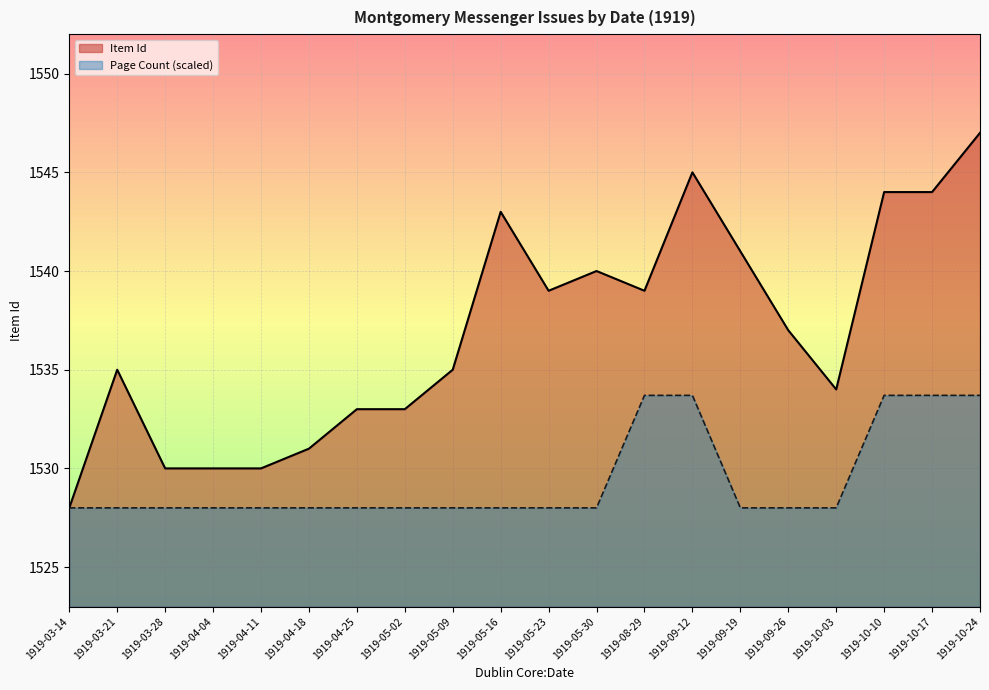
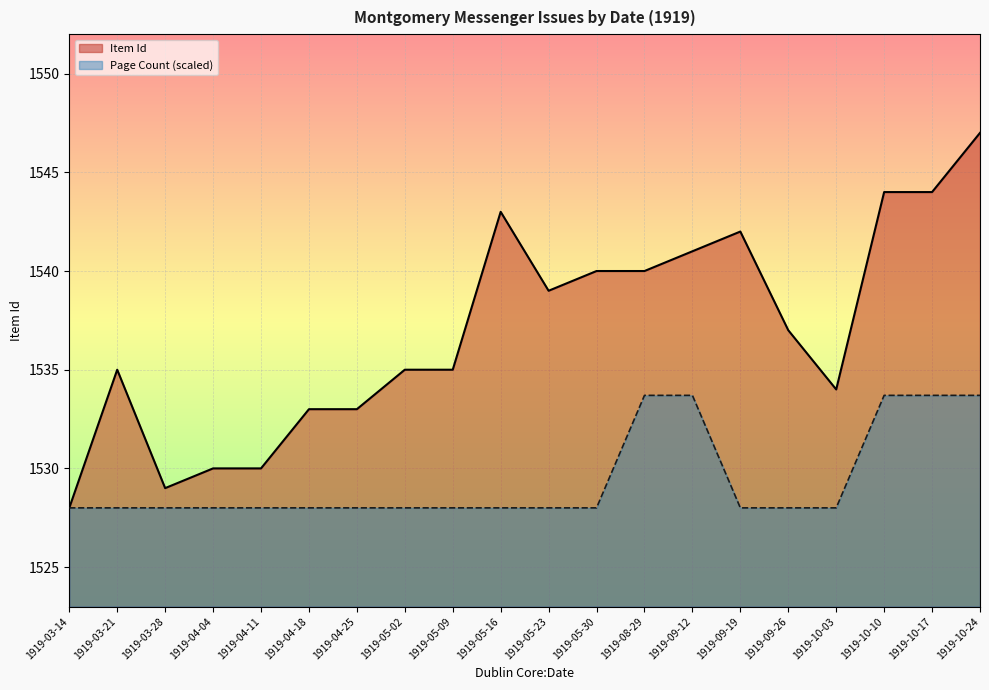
Item Id, 1919-03-28: 1530 -> 1529
Item Id, 1919-04-18: 1531 -> 1533
Item Id, 1919-05-02: 1533 -> 1535
Item Id, 1919-08-29: 1539 -> 1540
Item Id, 1919-09-12: 1545 -> 1541
Item Id, 1919-09-19: 1541 -> 1542
